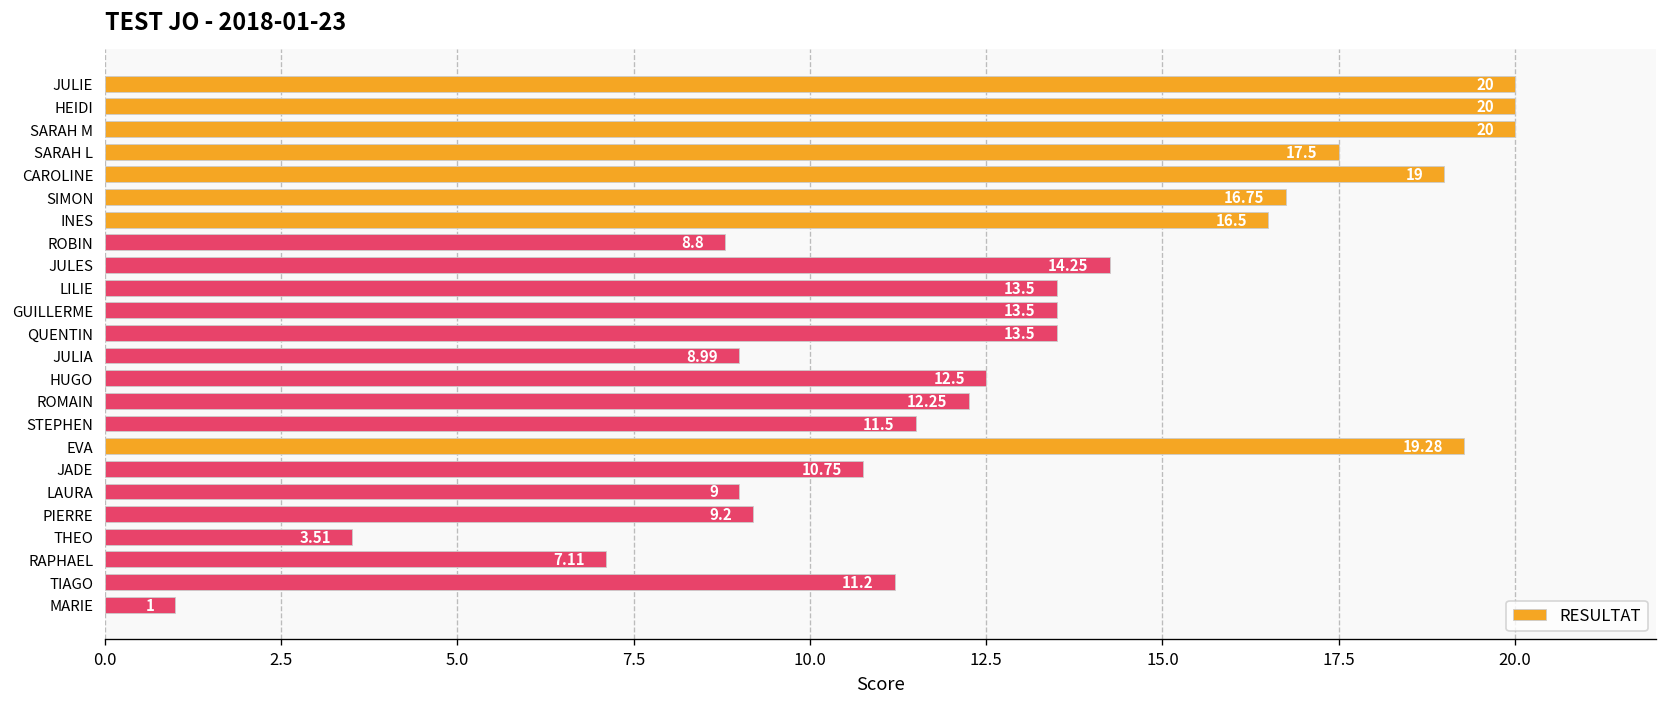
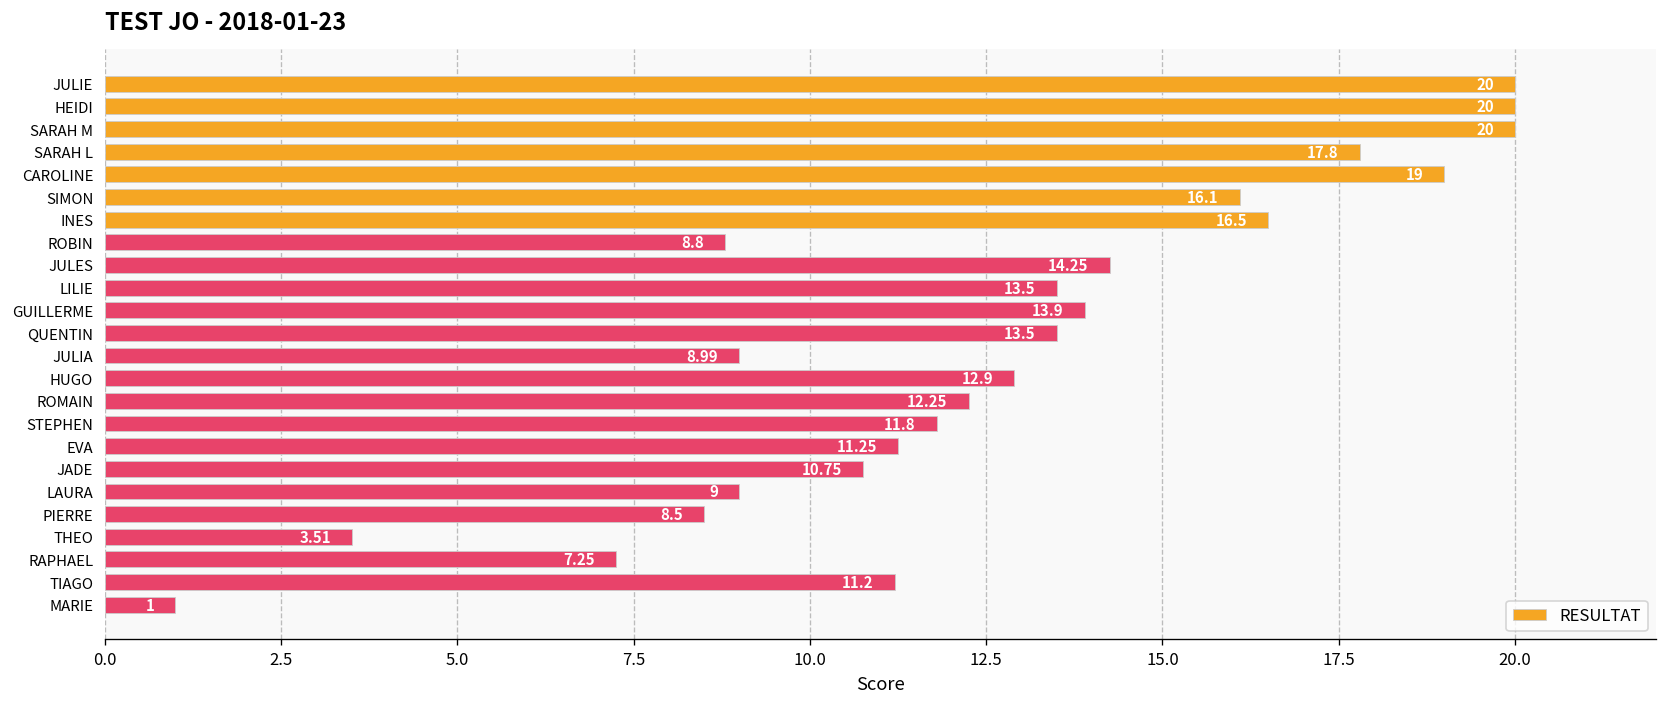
SARAH L: 17.5 -> 17.8
SIMON: 16.75 -> 16.1
GUILLERME: 13.5 -> 13.9
HUGO: 12.5 -> 12.9
STEPHEN: 11.5 -> 11.8
EVA: 19.28 -> 11.25
PIERRE: 9.2 -> 8.5
RAPHAEL: 7.11 -> 7.25
